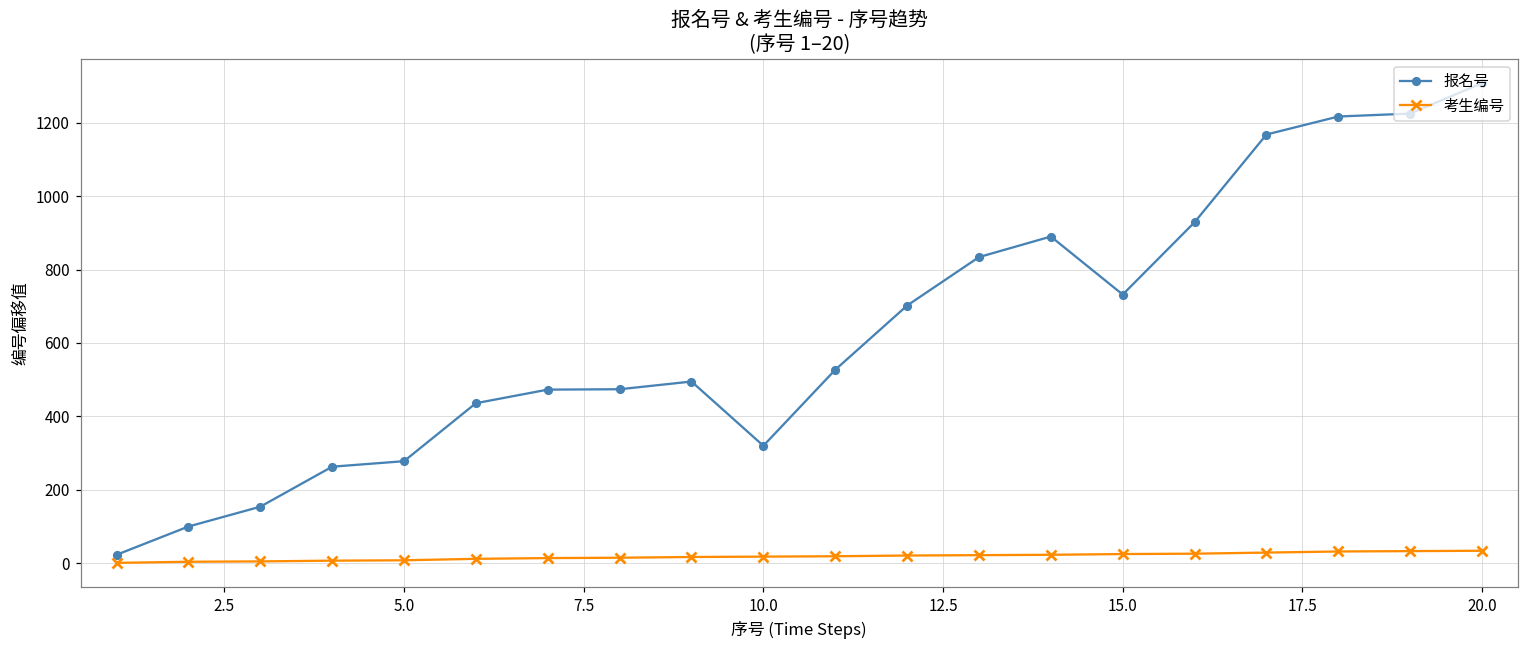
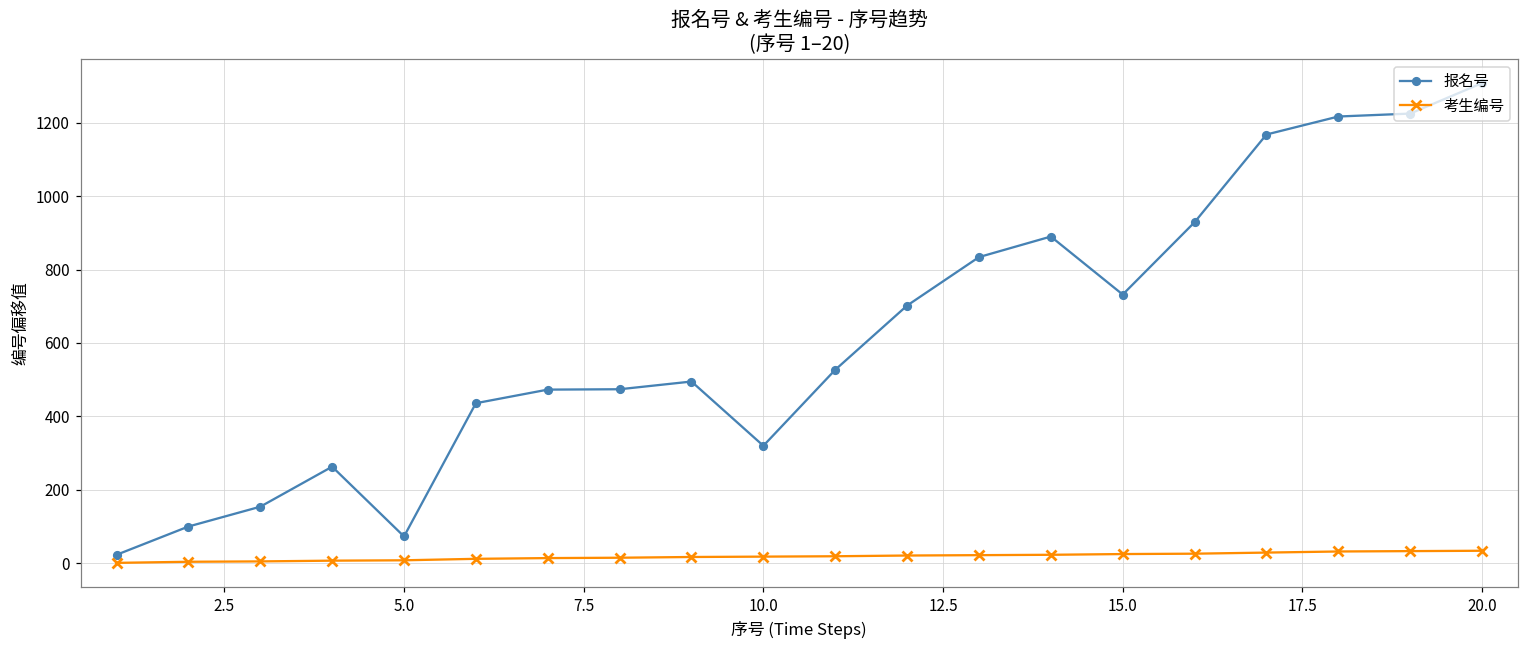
报名号, 5.0: 280 -> 70
